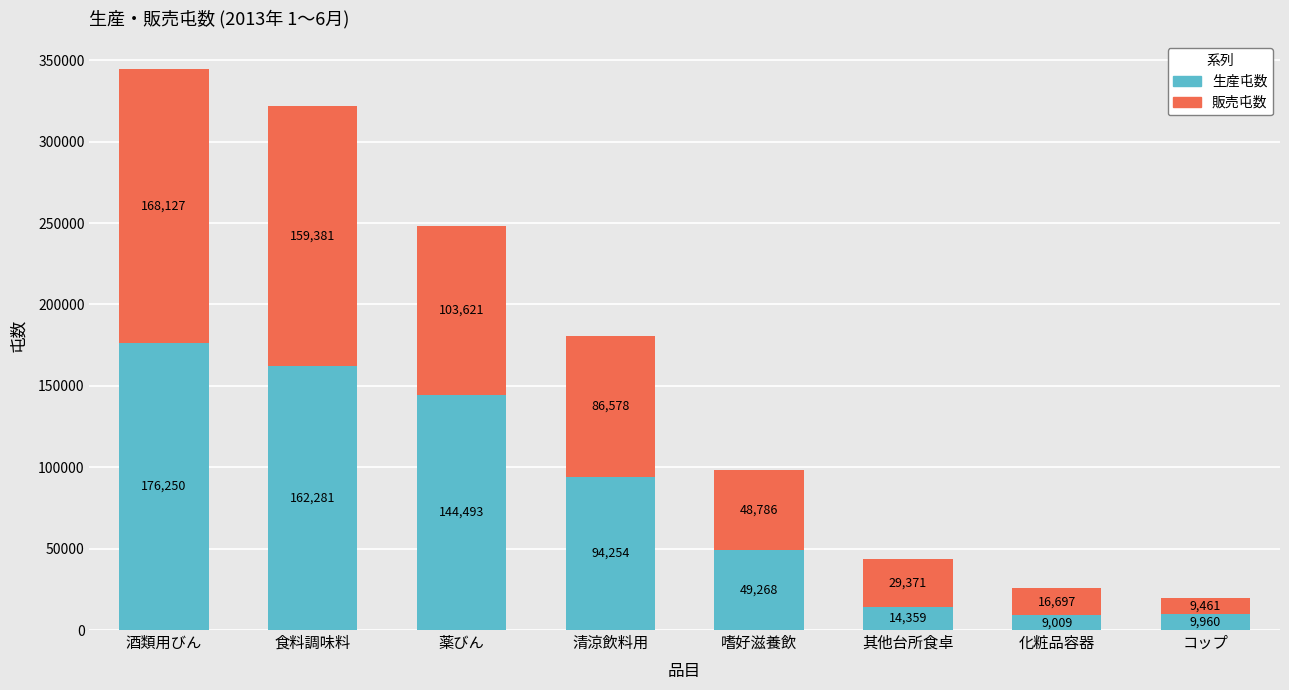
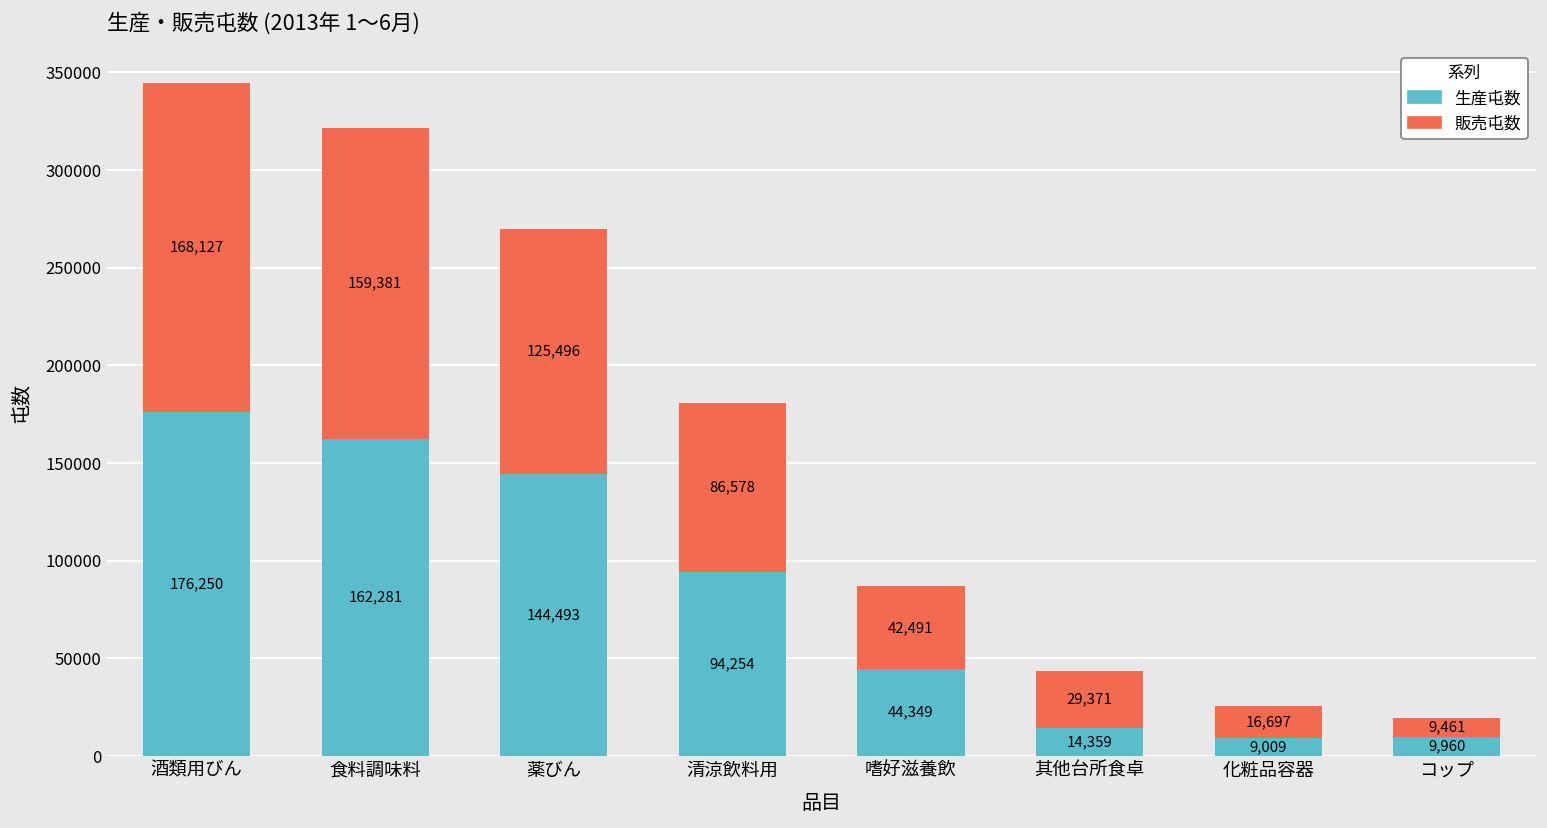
販売屯数, 薬びん: 103,621 -> 125,496
生産屯数, 嗜好滋養飲: 49,268 -> 44,349
販売屯数, 嗜好滋養飲: 48,786 -> 42,491
